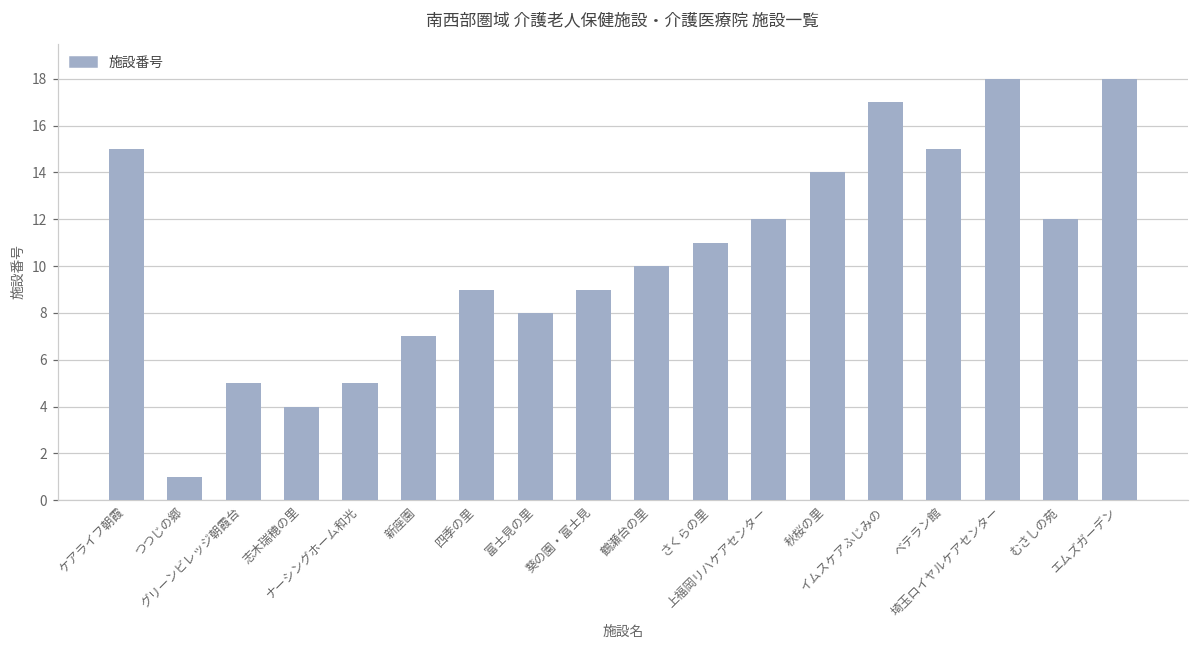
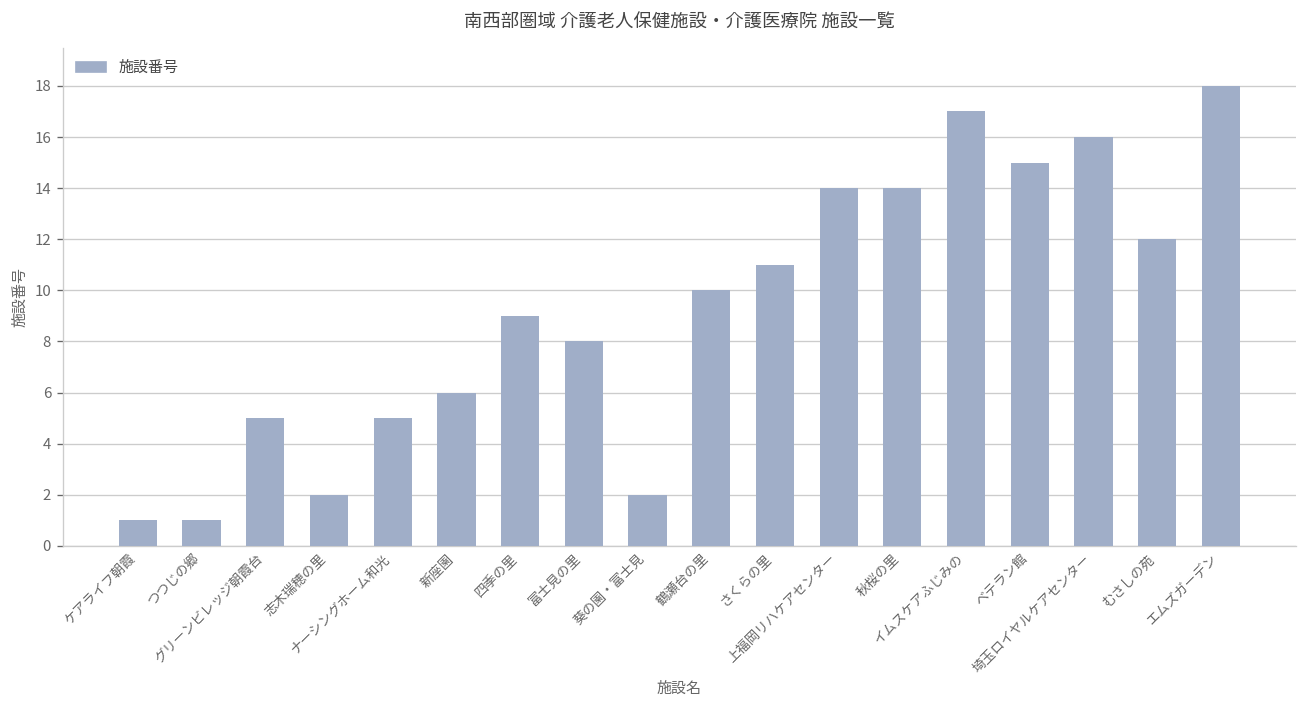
ケアライフ朝霞: 15 -> 1
志木瑞穂の里: 4 -> 2
新座園: 7 -> 6
葵の園・富士見: 9 -> 2
上福岡リハケアセンター: 12 -> 14
埼玉ロイヤルケアセンター: 18 -> 16
